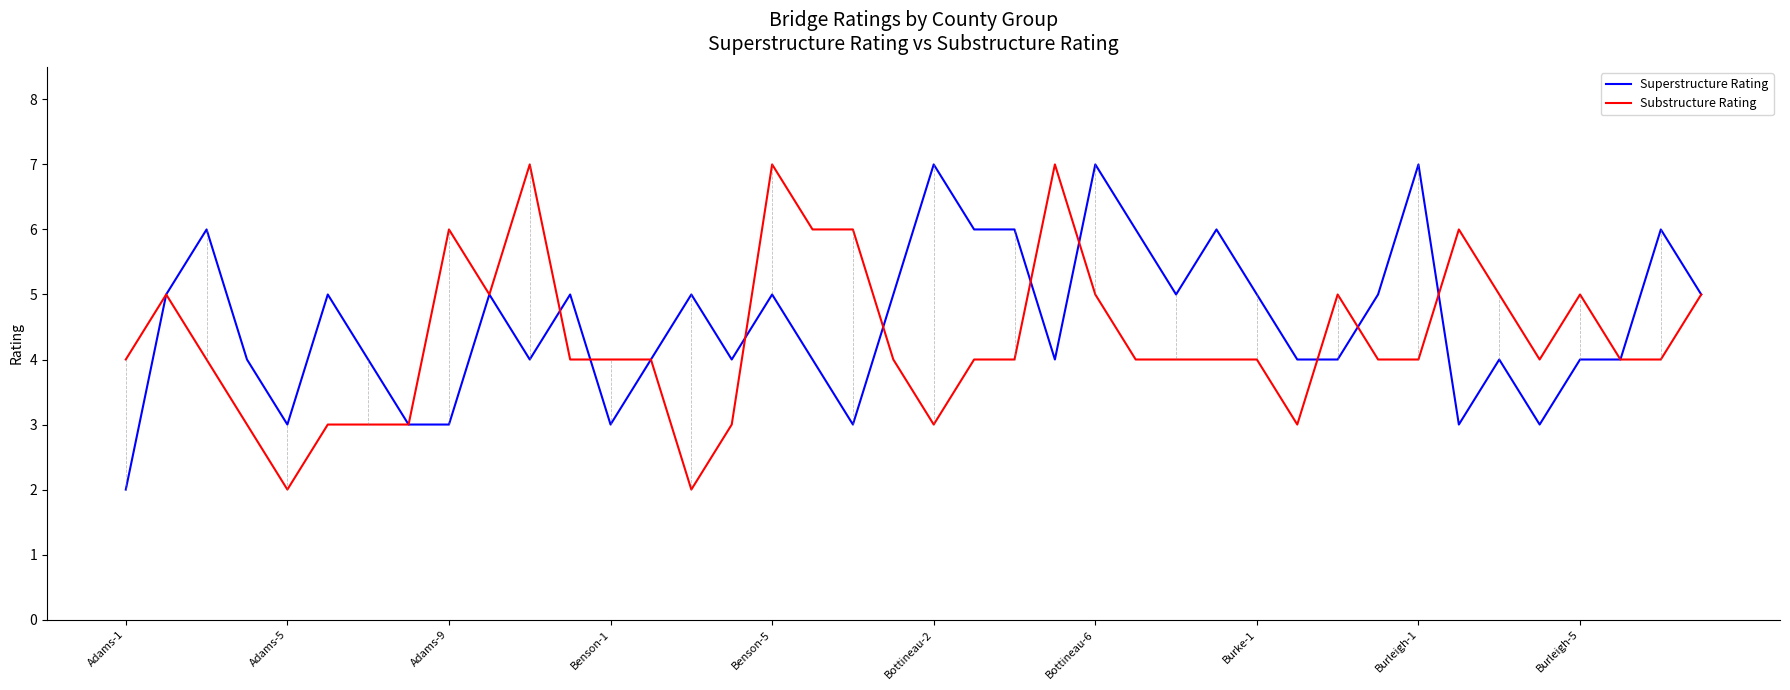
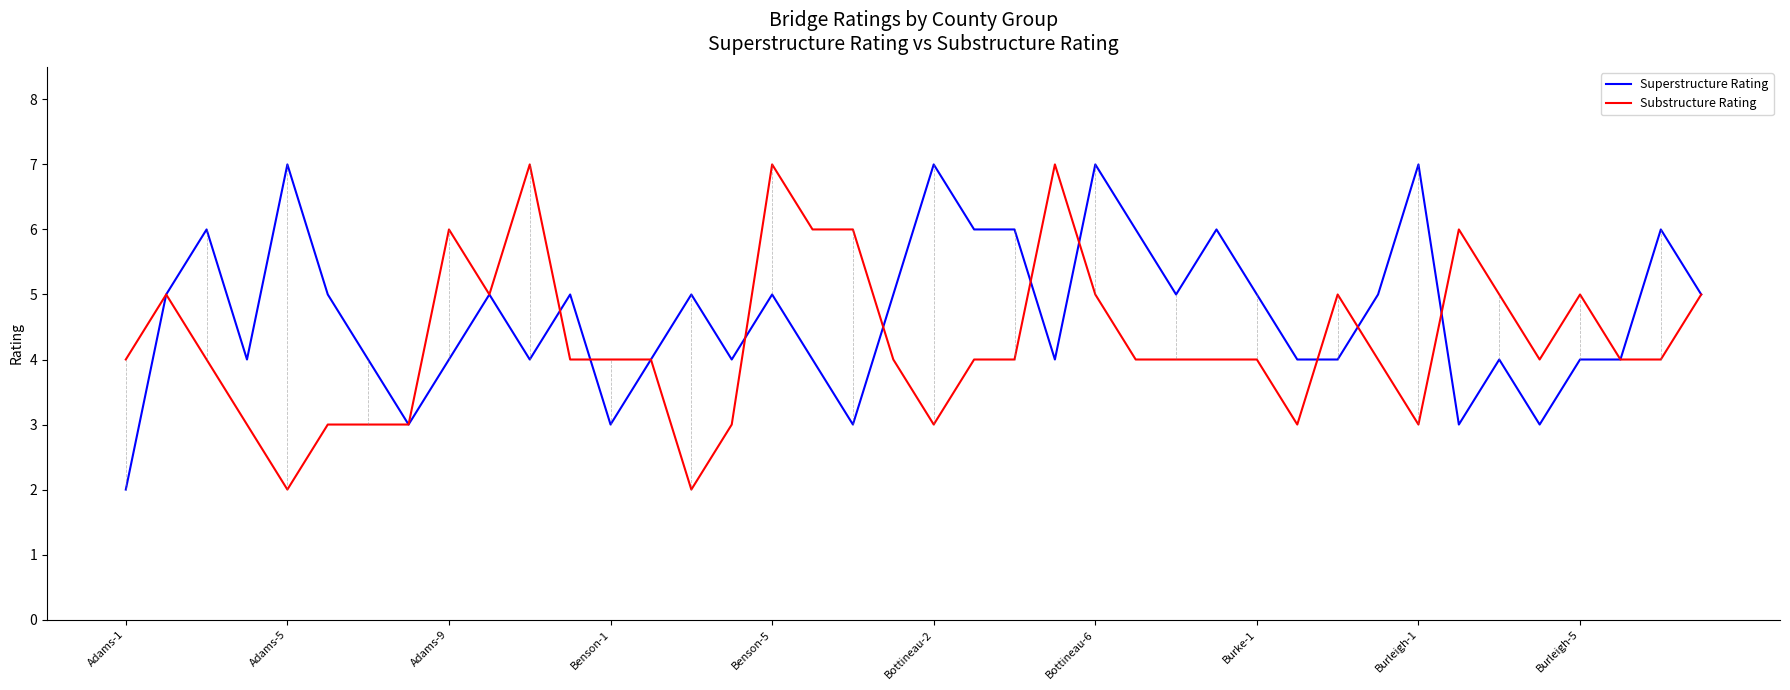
Superstructure Rating, Adams-5: 3 -> 7
Superstructure Rating, Adams-9: 3 -> 4
Substructure Rating, Burleigh-1: 4 -> 3
